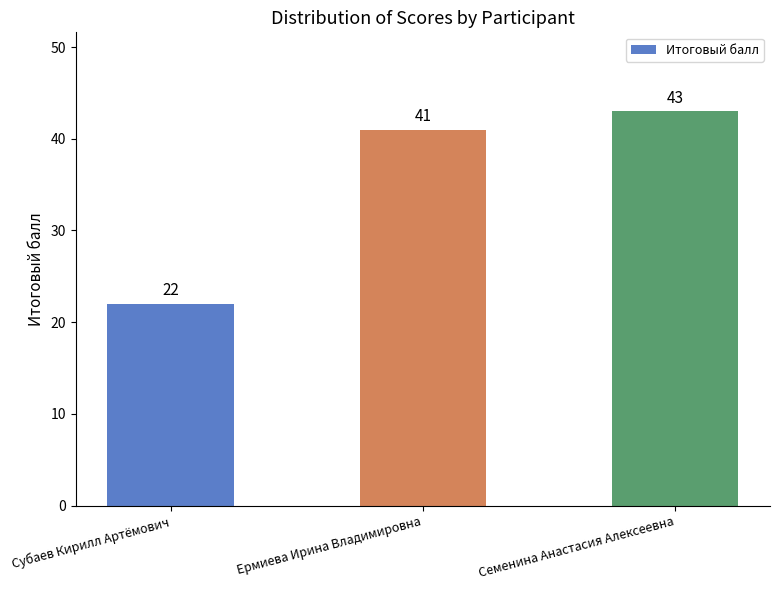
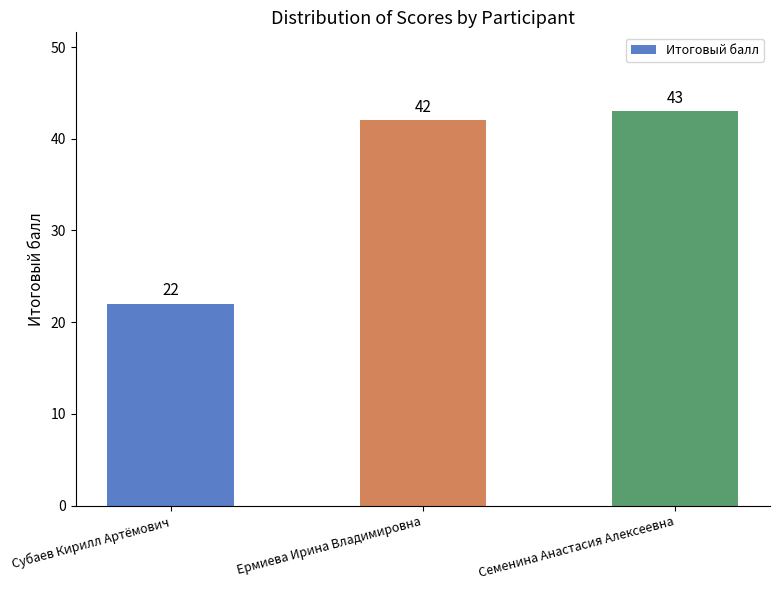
Ермиева Ирина Владимировна: 41 -> 42
